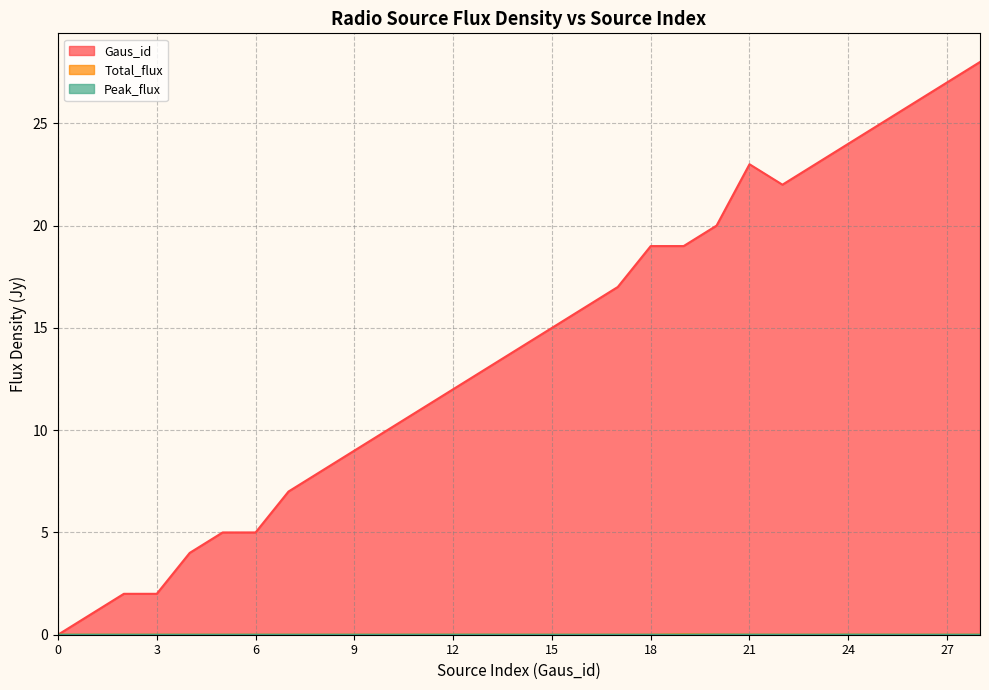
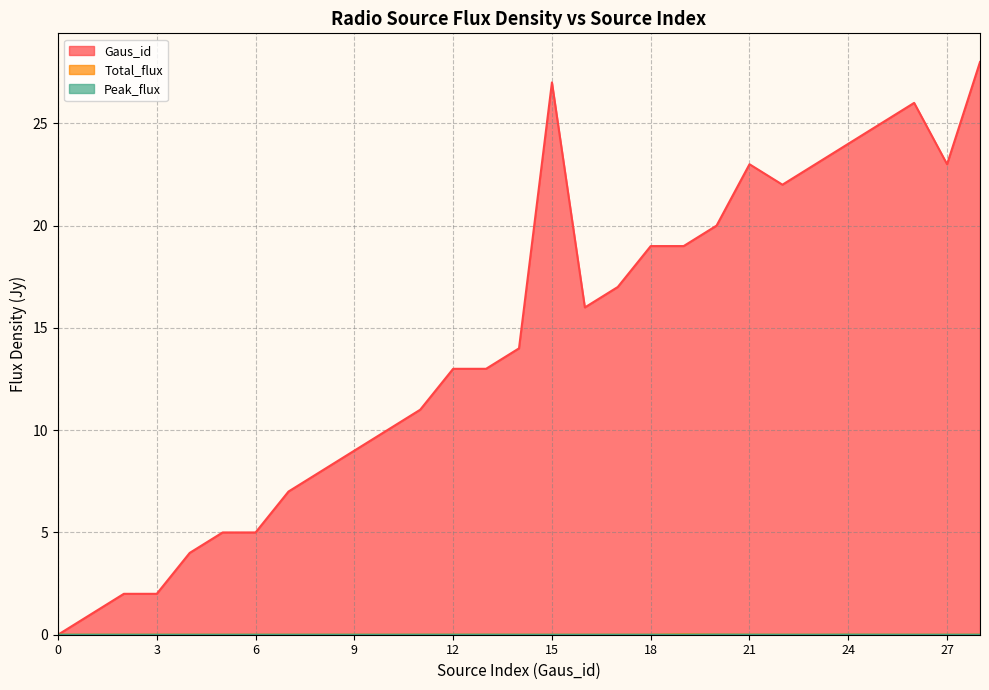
Gaus_id, 12: 12 -> 13
Gaus_id, 15: 15 -> 27
Gaus_id, 27: 27 -> 23
